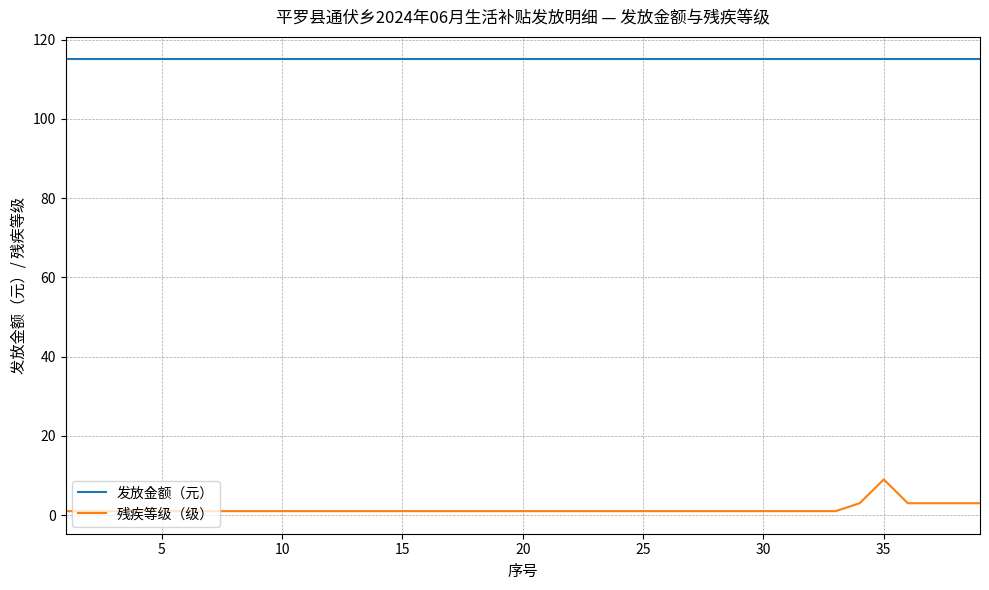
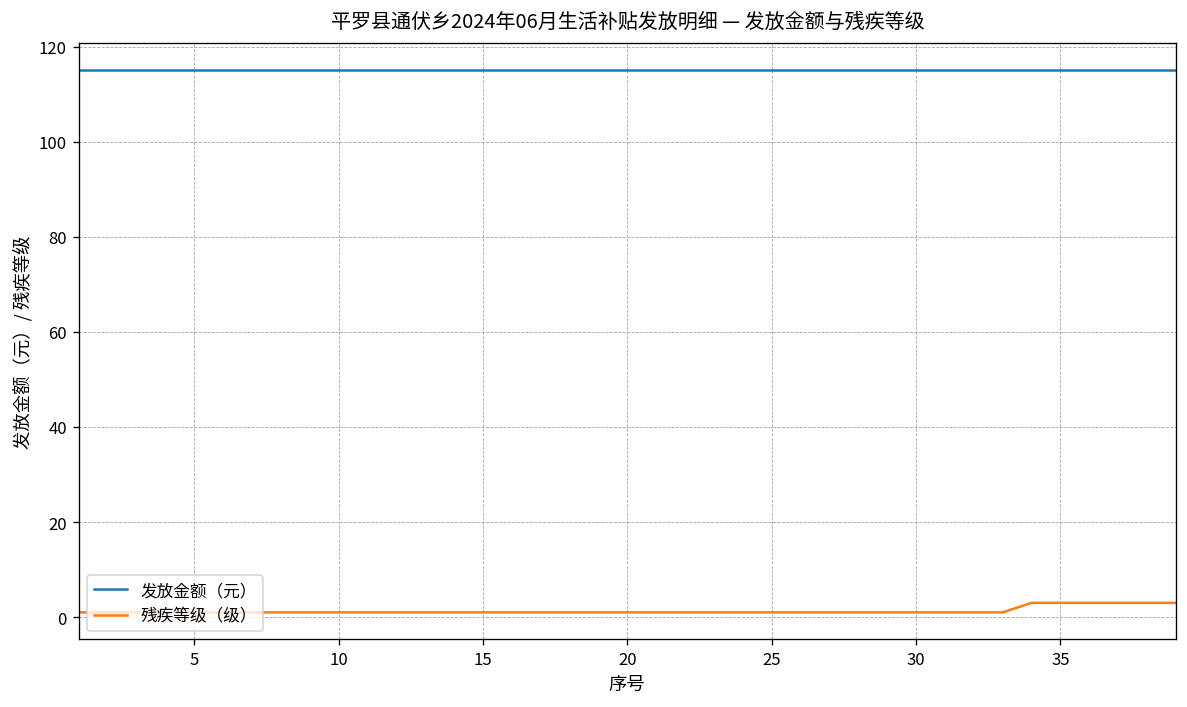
残疾等级（级）, 35: 9 -> 3
